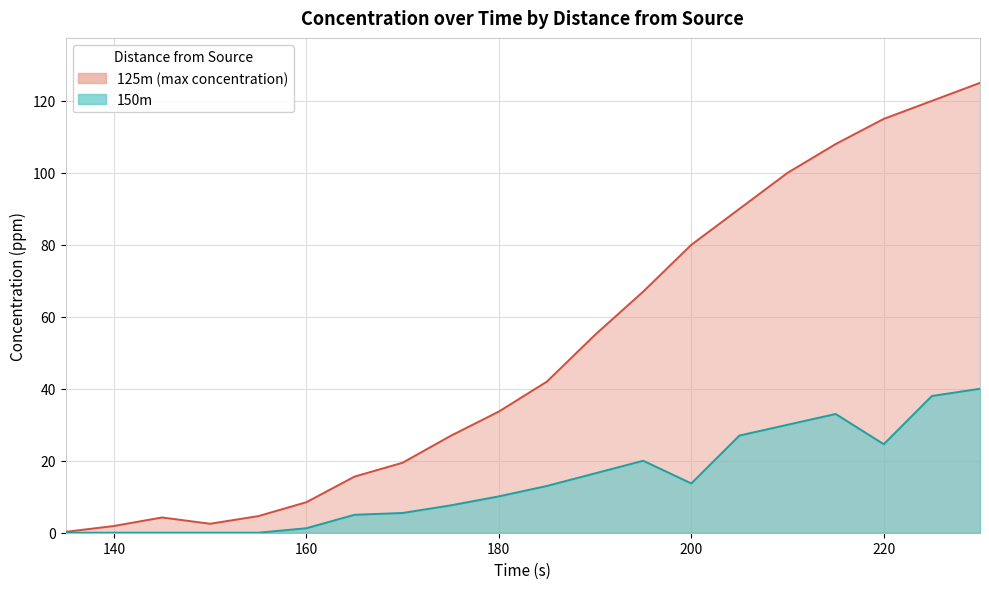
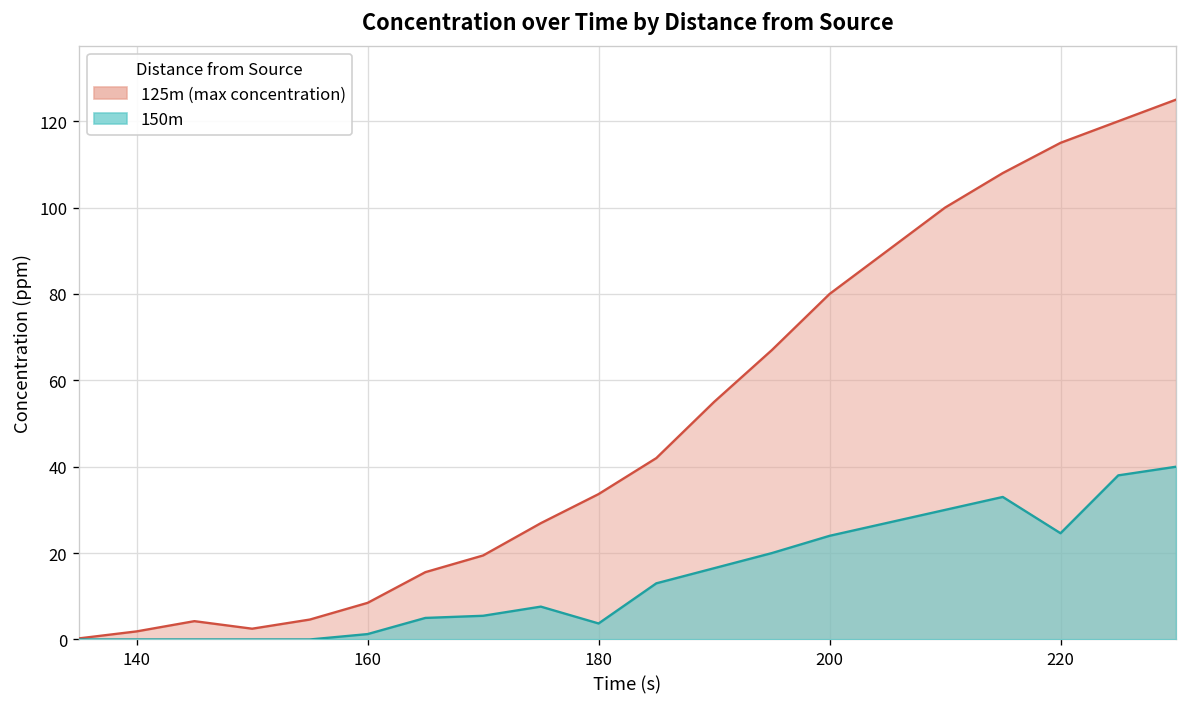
150m, 180: 10 -> 4
150m, 200: 14 -> 24
